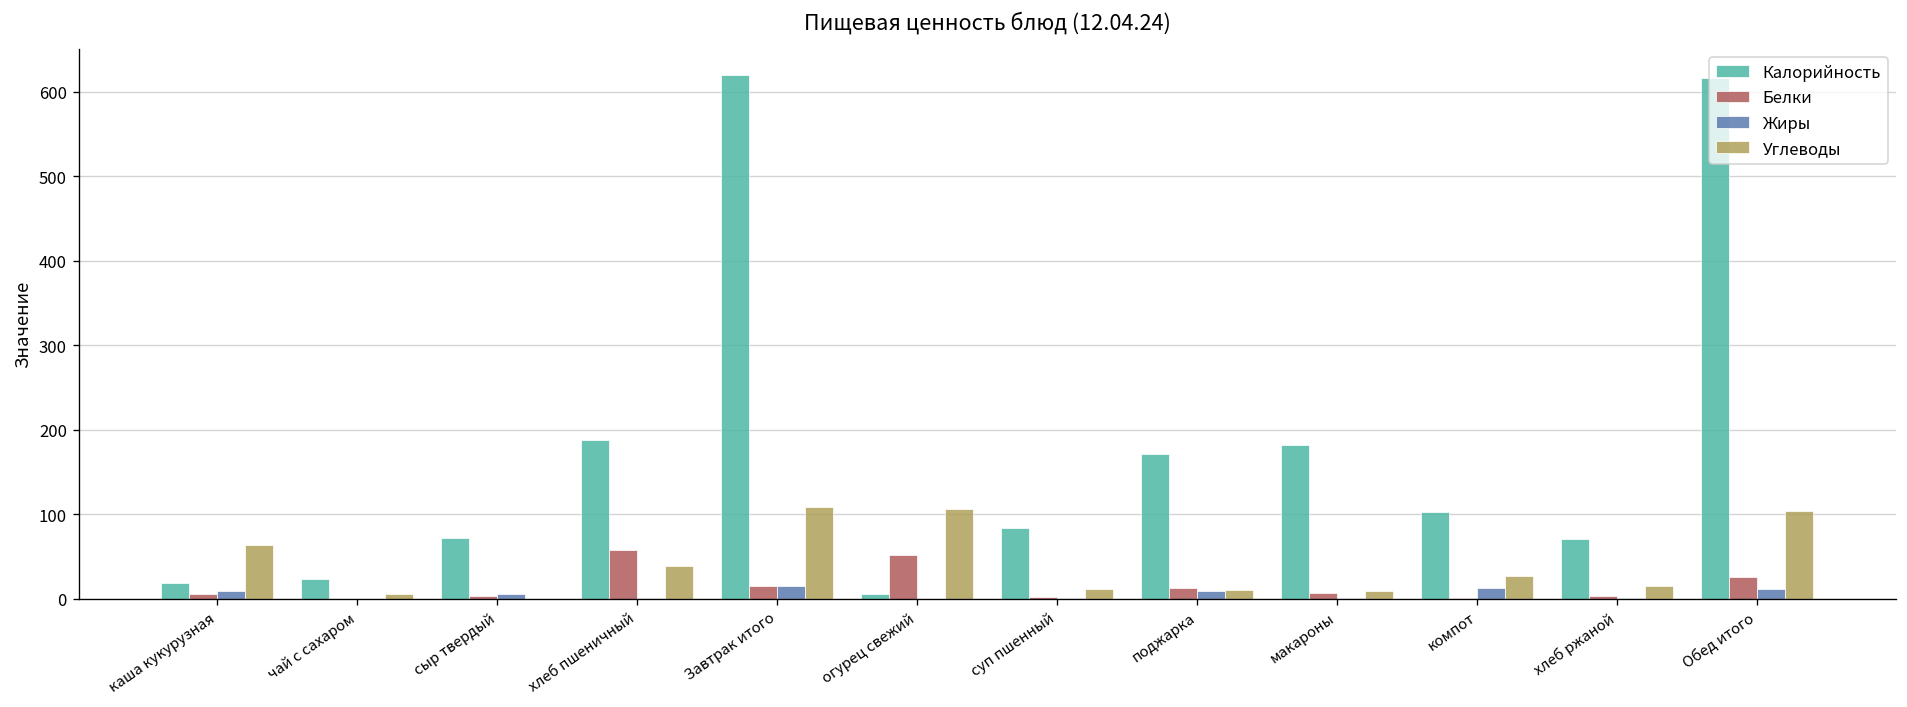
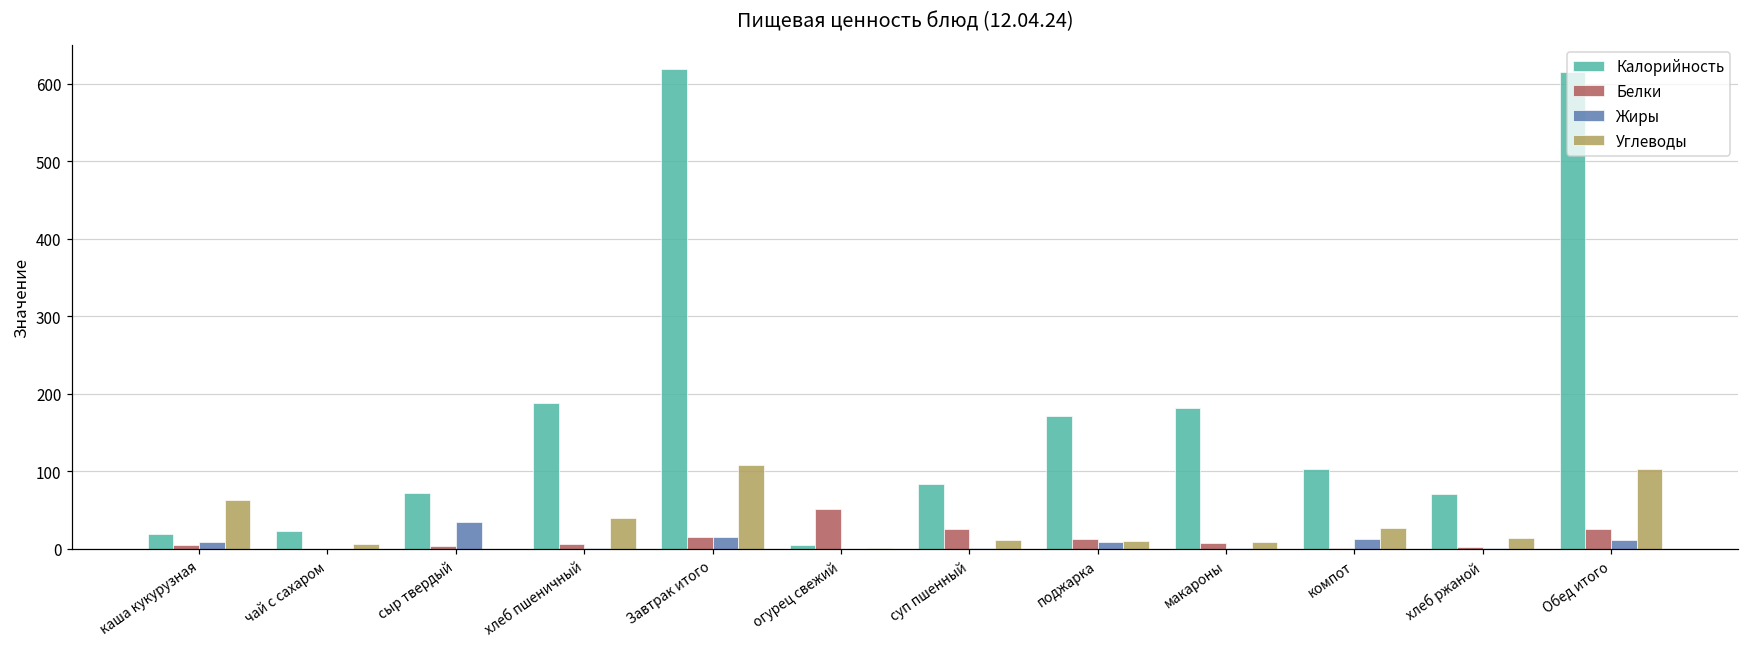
Жиры, сыр твердый: 10 -> 30
Белки, хлеб пшеничный: 60 -> 10
Углеводы, огурец свежий: 110 -> 0
Белки, суп пшенный: 0 -> 30
